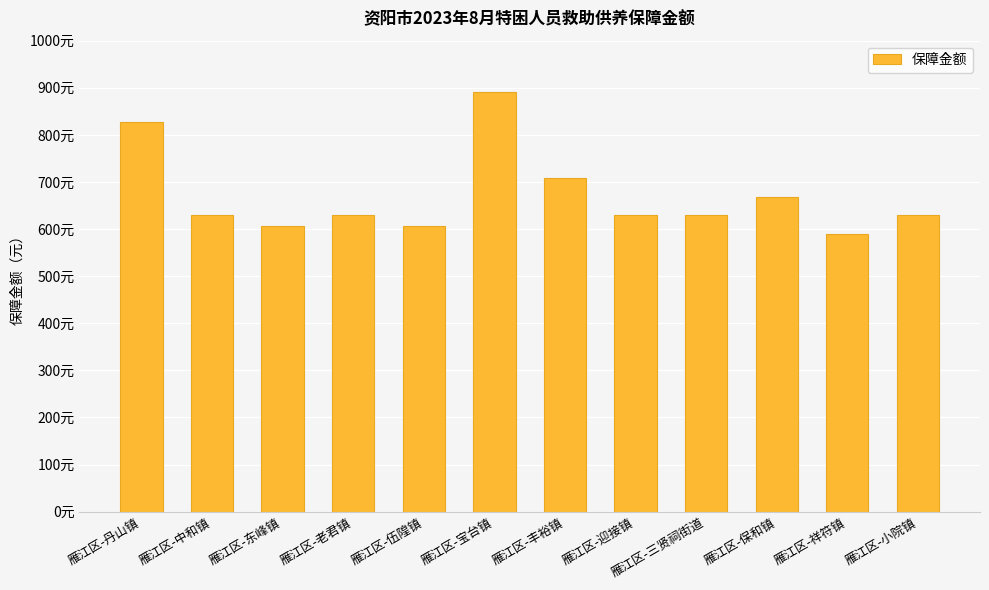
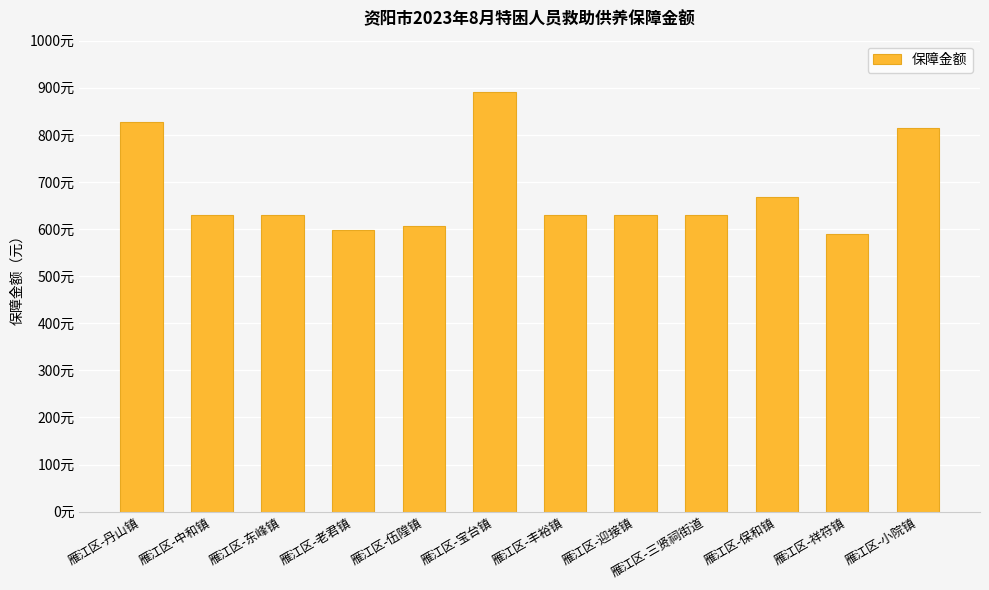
雁江区-东峰镇: 610元 -> 630元
雁江区-老君镇: 630元 -> 600元
雁江区-丰裕镇: 710元 -> 630元
雁江区-小院镇: 630元 -> 820元
